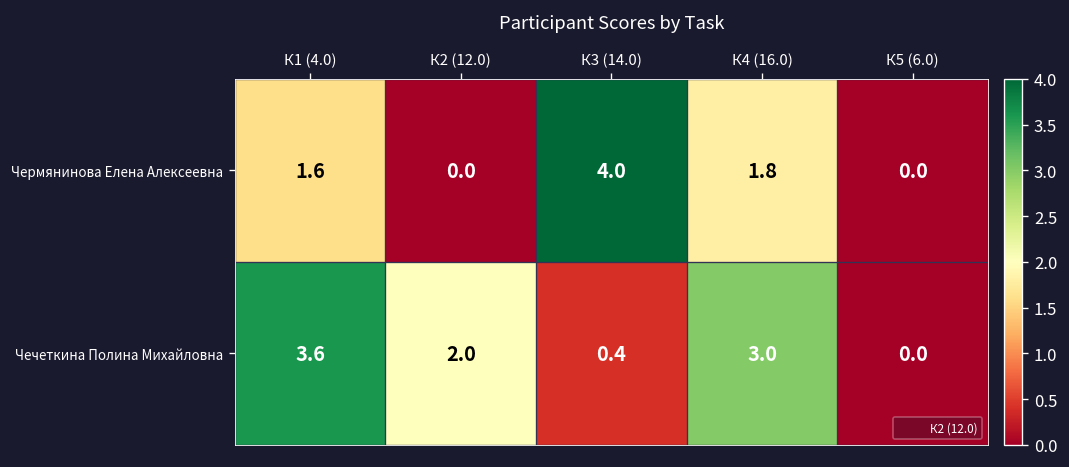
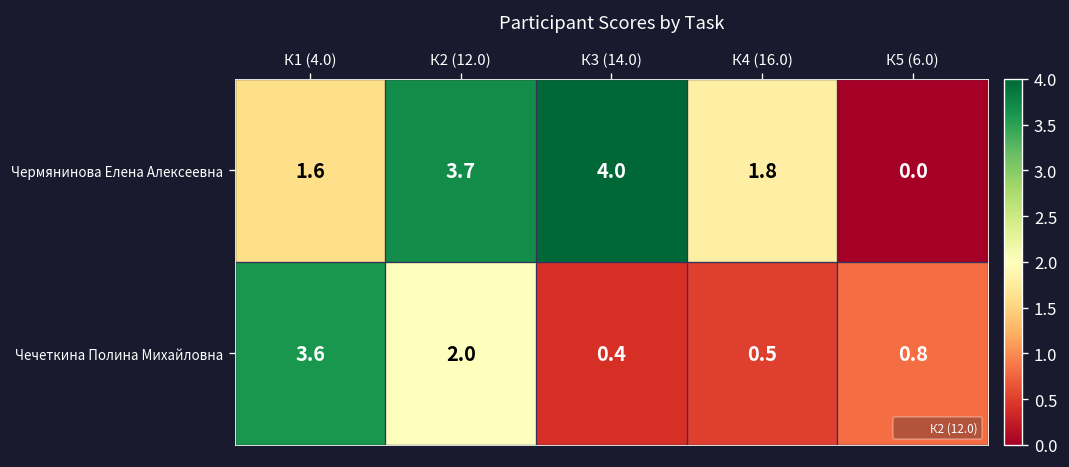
Чермянинова Елена Алексеевна, К2 (12.0): 0.0 -> 3.7
Чечеткина Полина Михайловна, К4 (16.0): 3.0 -> 0.5
Чечеткина Полина Михайловна, К5 (6.0): 0.0 -> 0.8
